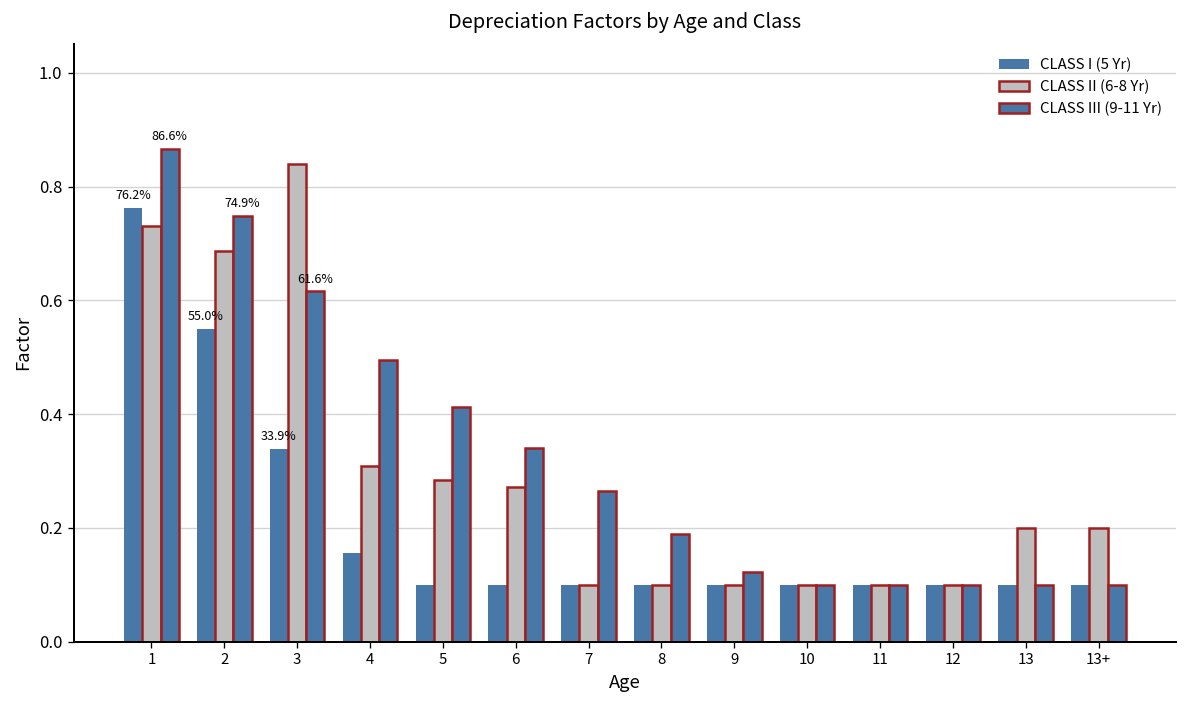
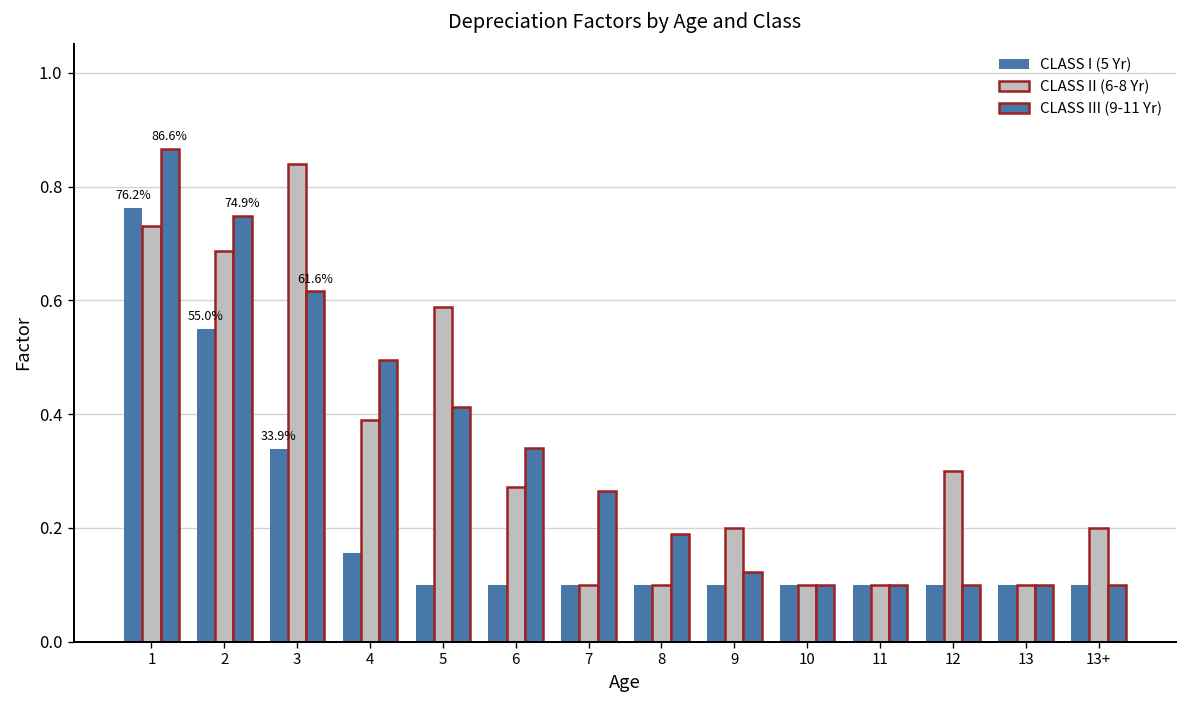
CLASS II (6-8 Yr), 4: 0.31 -> 0.39
CLASS II (6-8 Yr), 5: 0.28 -> 0.59
CLASS II (6-8 Yr), 9: 0.1 -> 0.2
CLASS II (6-8 Yr), 12: 0.1 -> 0.3
CLASS II (6-8 Yr), 13: 0.2 -> 0.1
